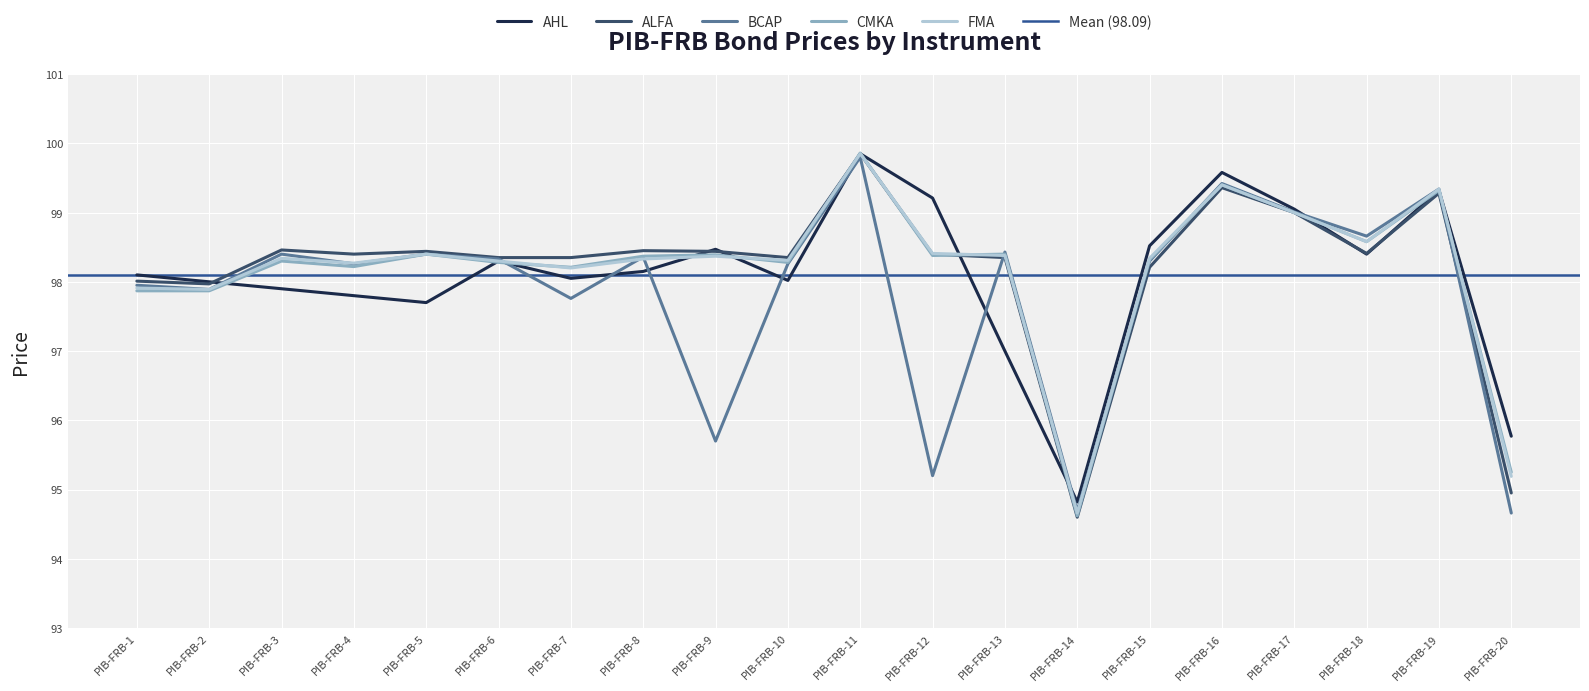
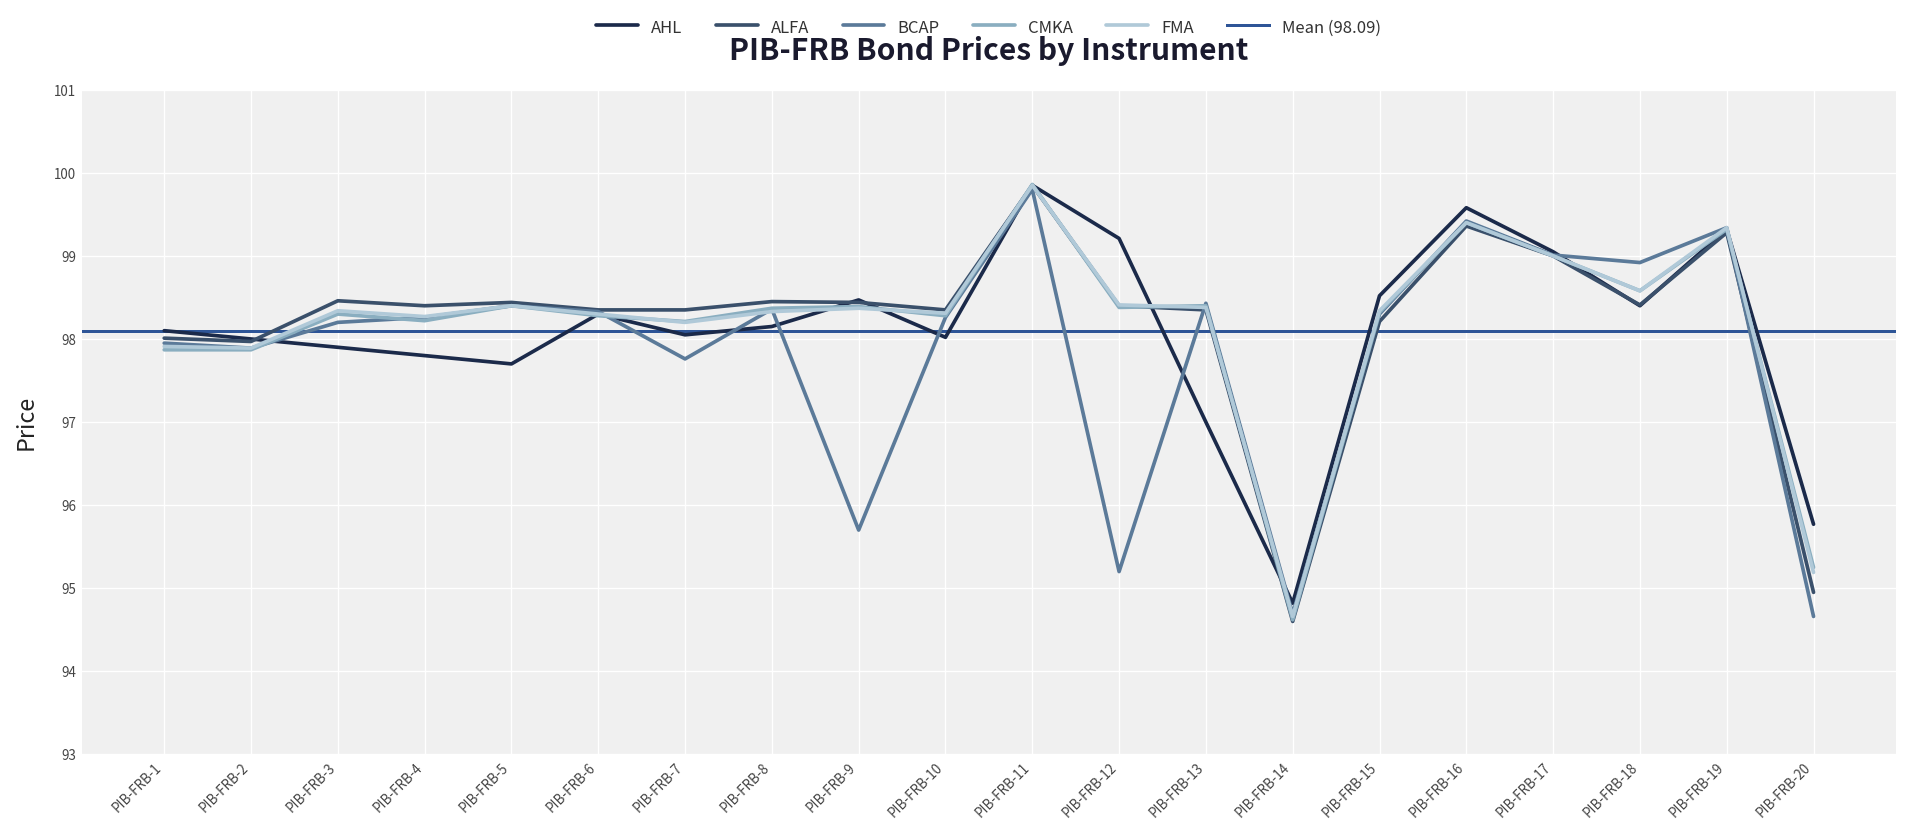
BCAP, PIB-FRB-3: 98.4 -> 98.2
BCAP, PIB-FRB-18: 98.7 -> 98.9
